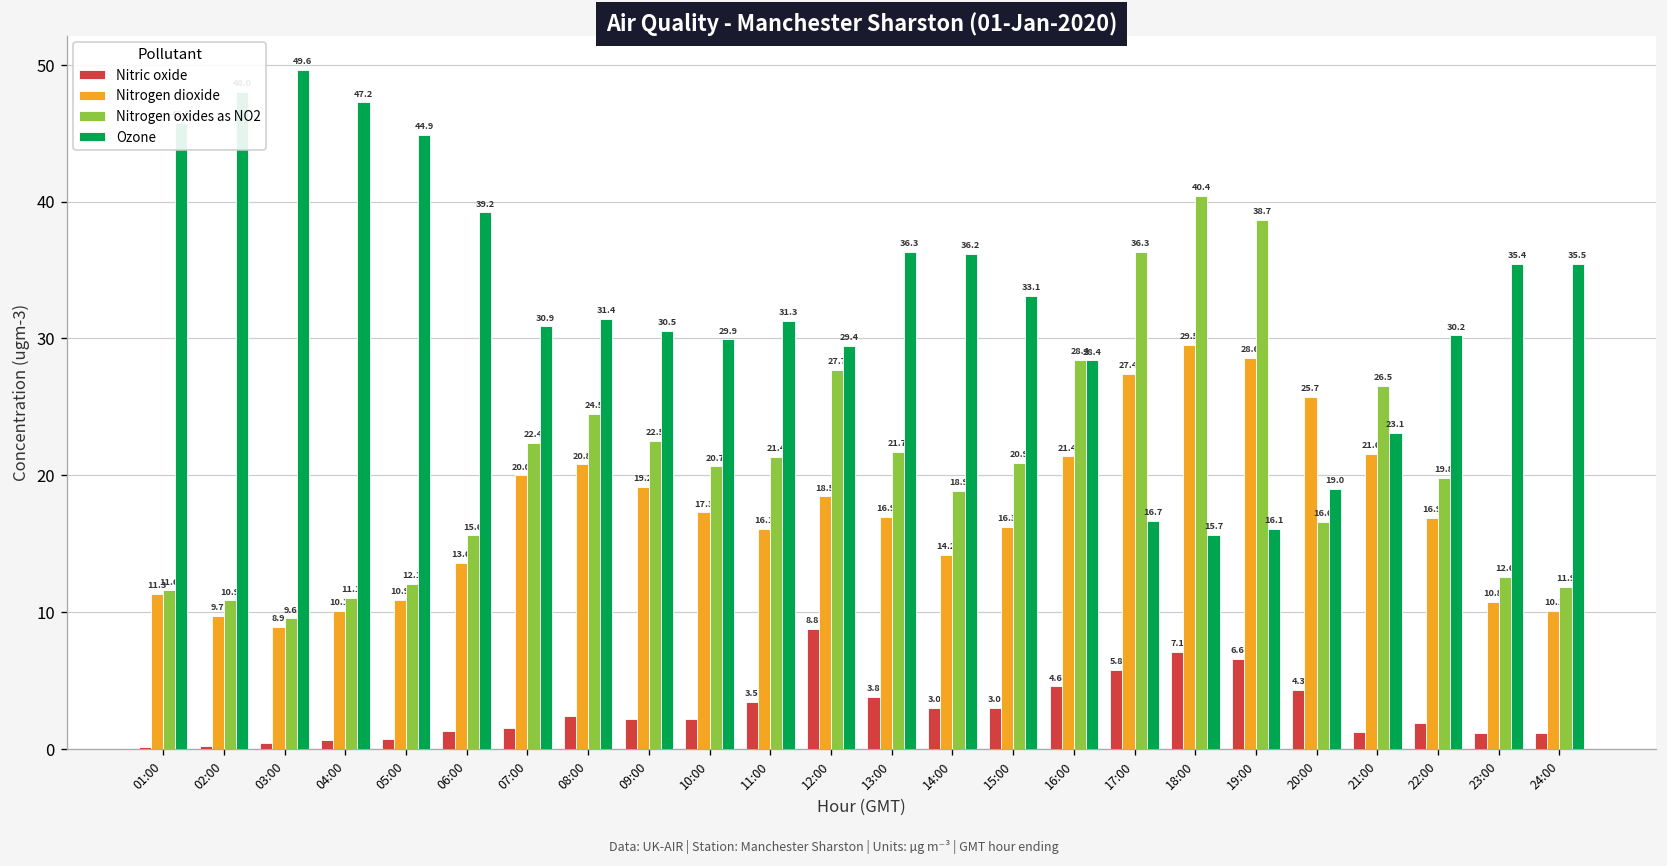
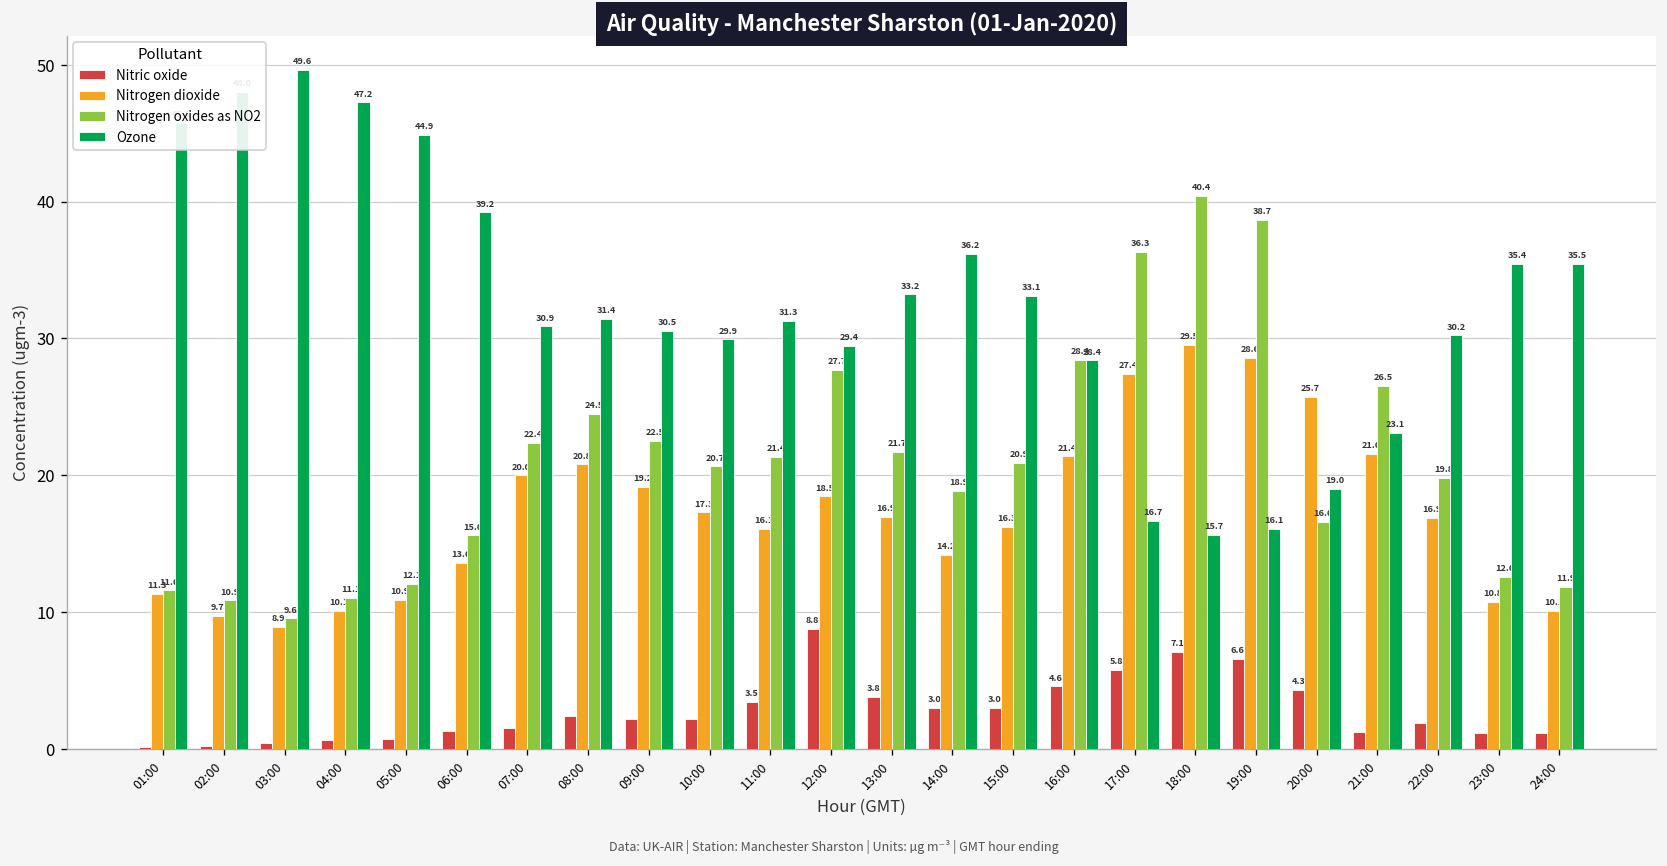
Ozone, 13:00: 36.3 -> 33.2
